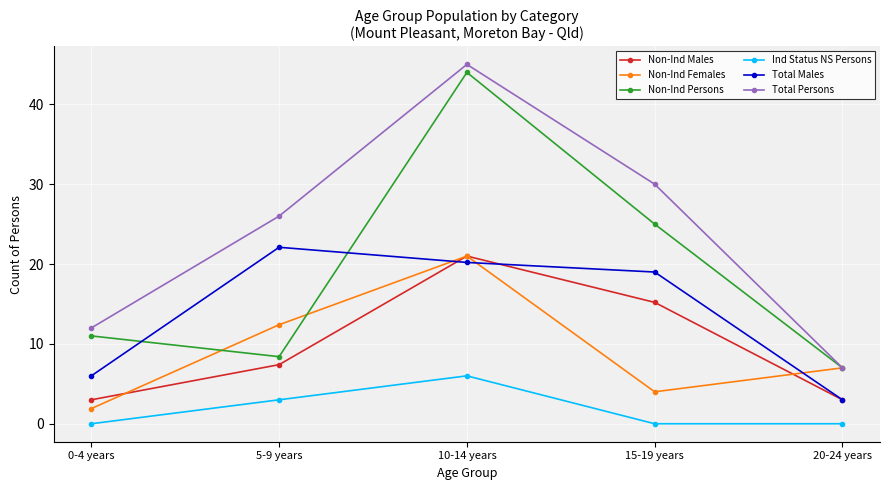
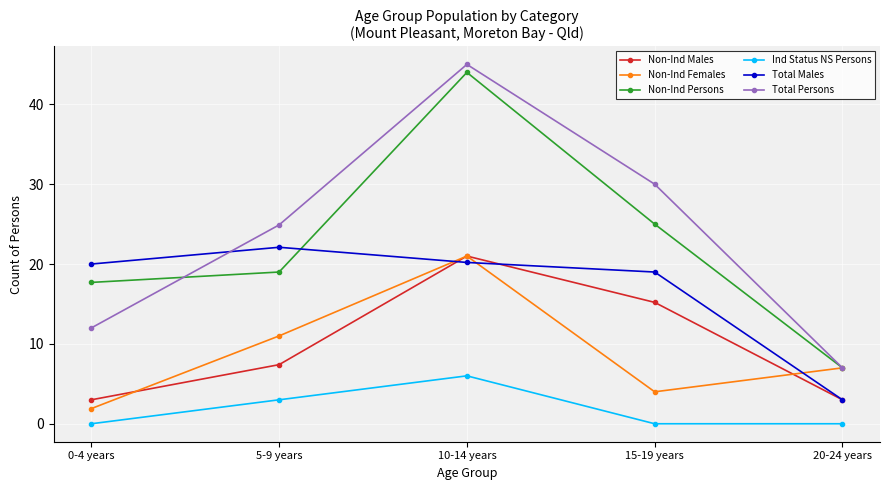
Non-Ind Persons, 0-4 years: 11 -> 18
Total Males, 0-4 years: 6 -> 20
Non-Ind Females, 5-9 years: 12 -> 11
Non-Ind Persons, 5-9 years: 8 -> 19
Total Persons, 5-9 years: 26 -> 25
